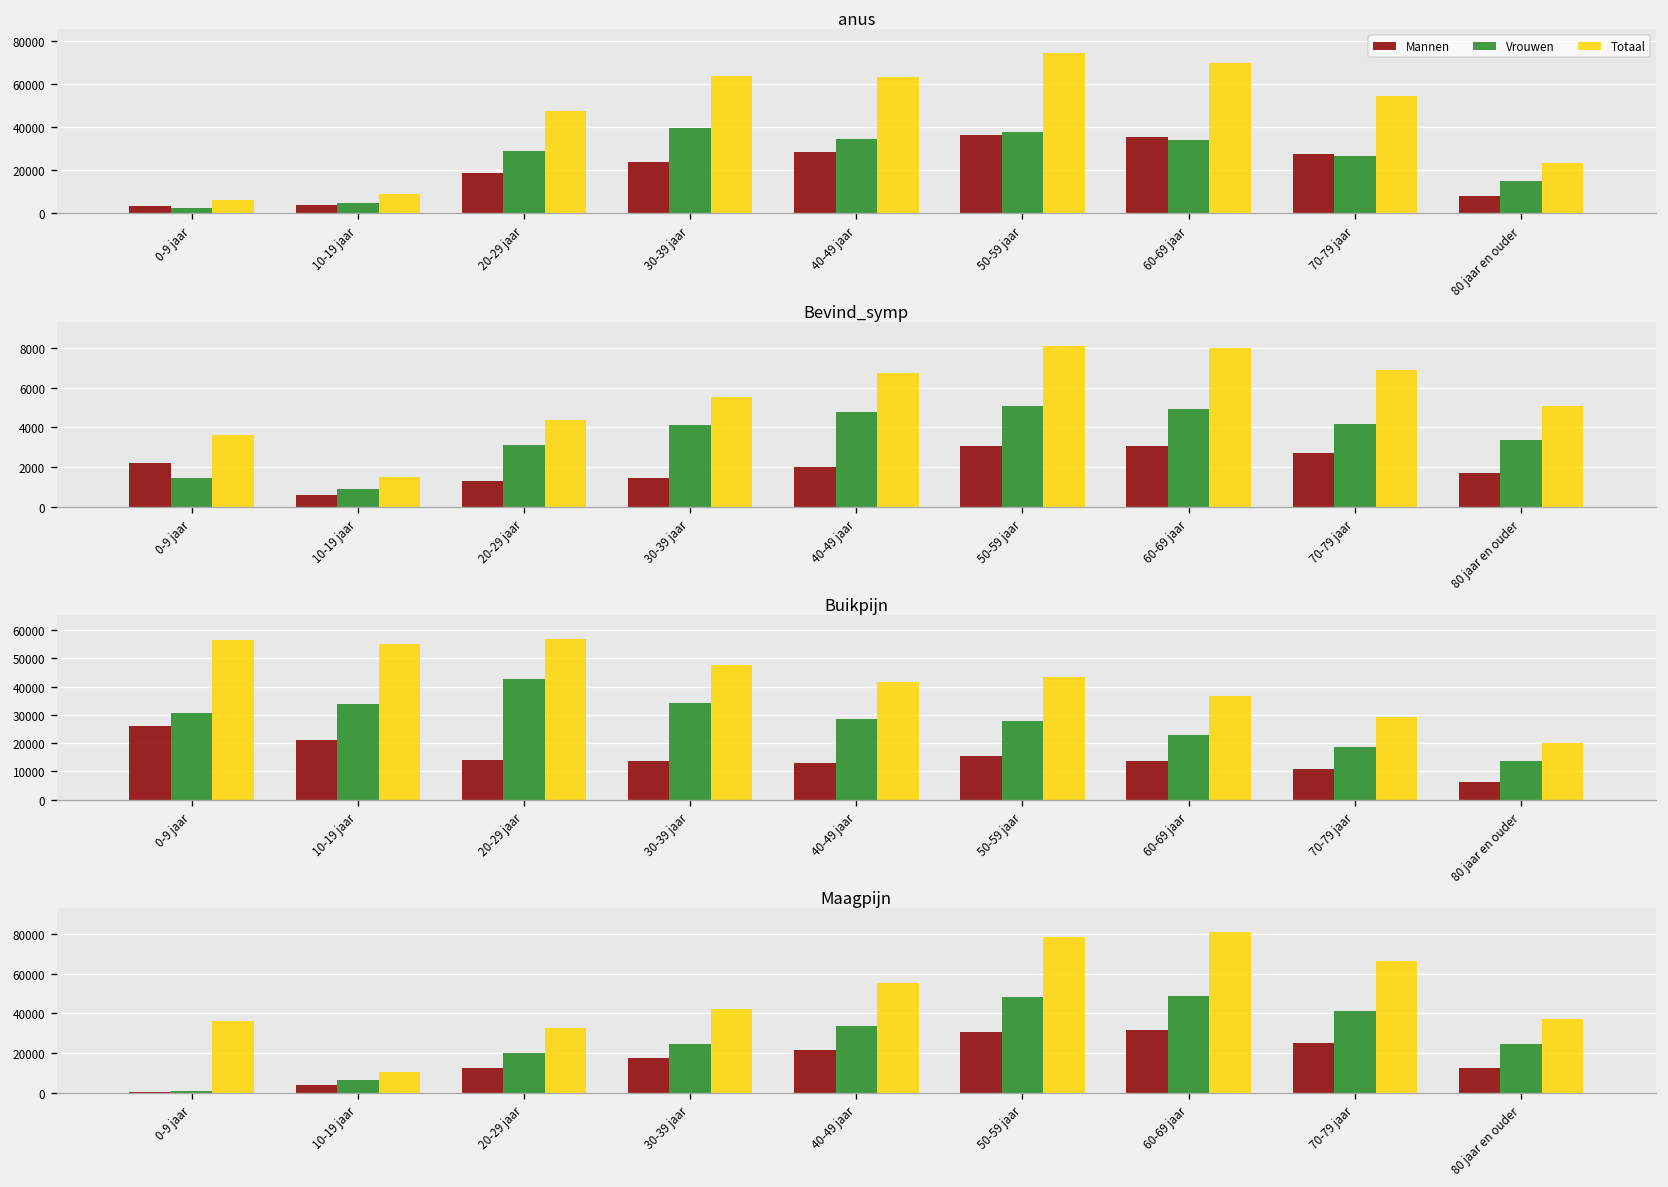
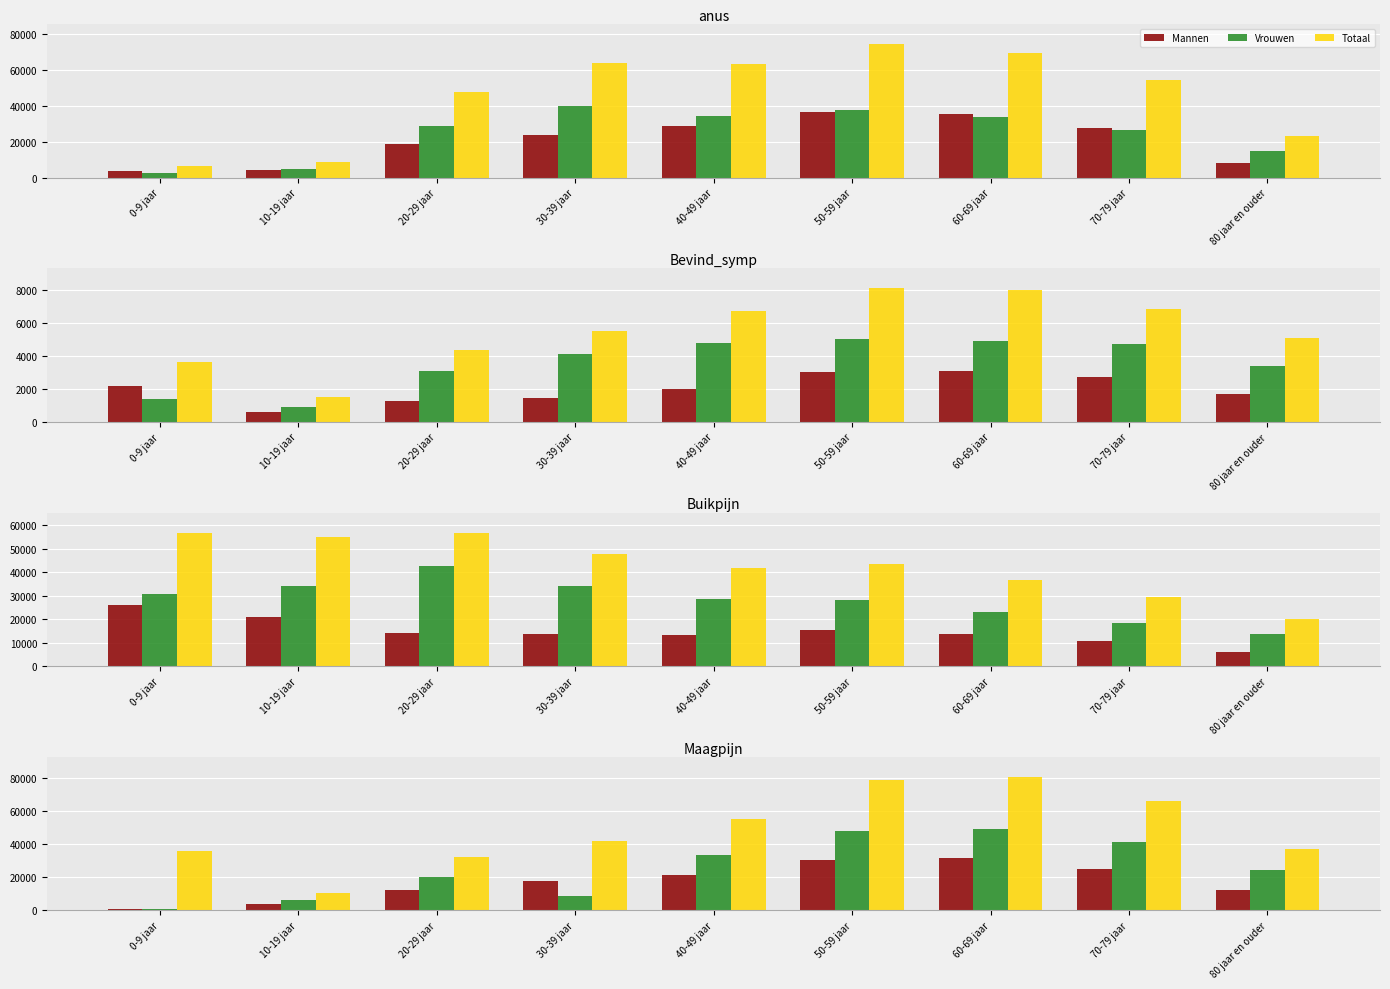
Bevind_symp, Vrouwen, 70-79 jaar: 4200 -> 4800
Maagpijn, Vrouwen, 30-39 jaar: 25000 -> 9000
